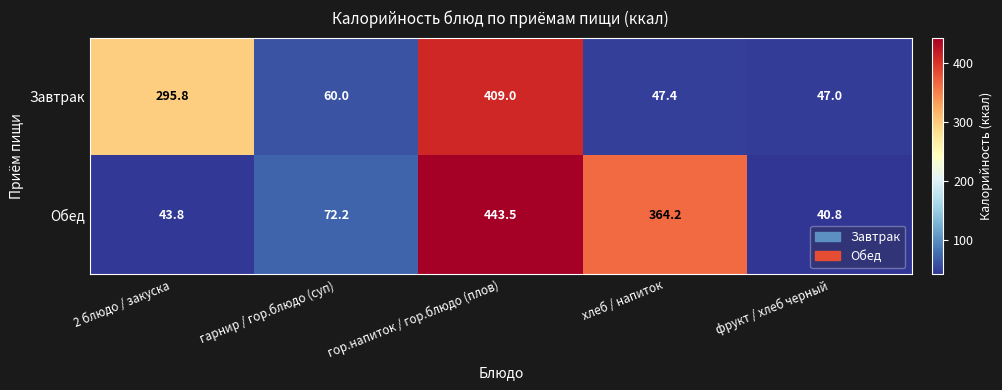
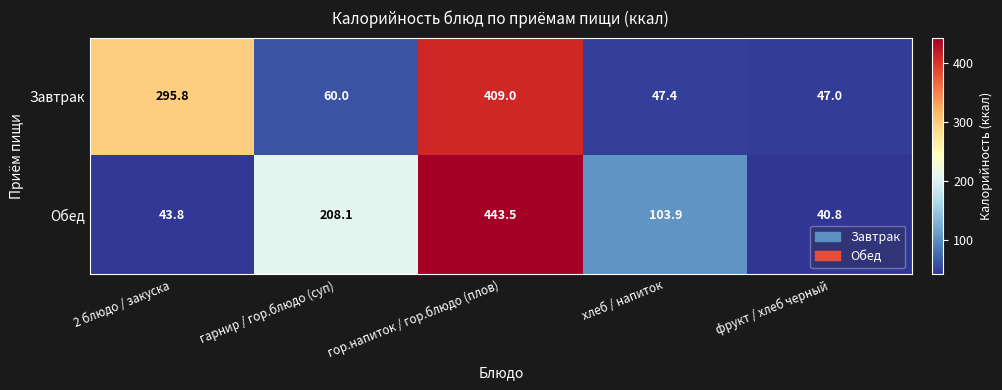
Обед, гарнир / гор.блюдо (суп): 72.2 -> 208.1
Обед, хлеб / напиток: 364.2 -> 103.9
